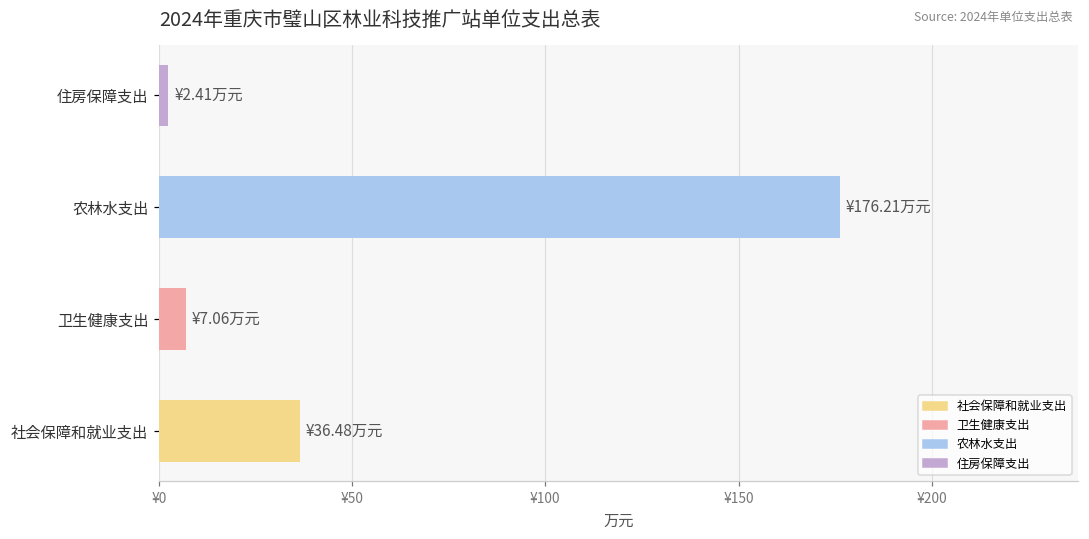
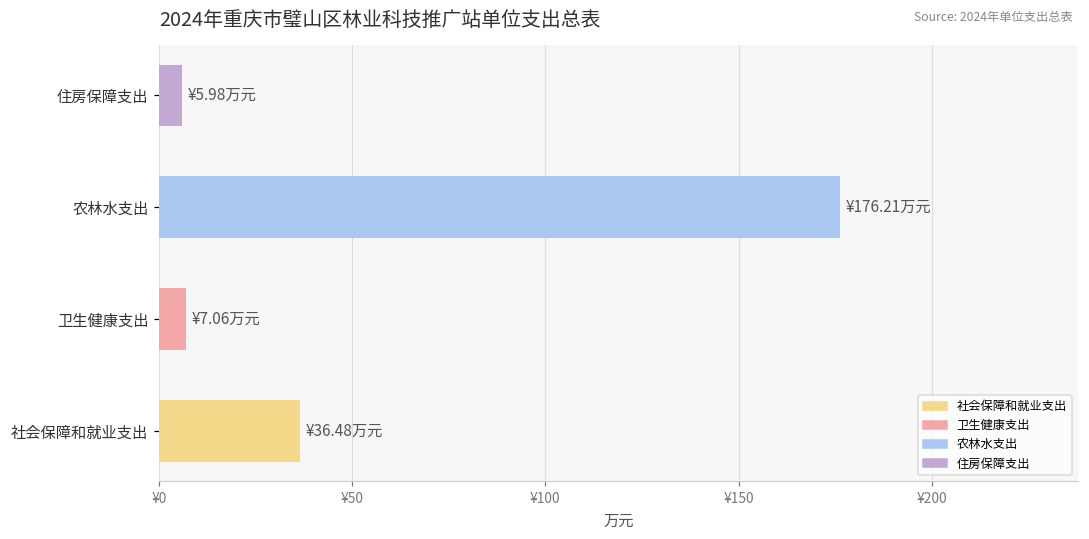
住房保障支出: ¥2.41 -> ¥5.98
